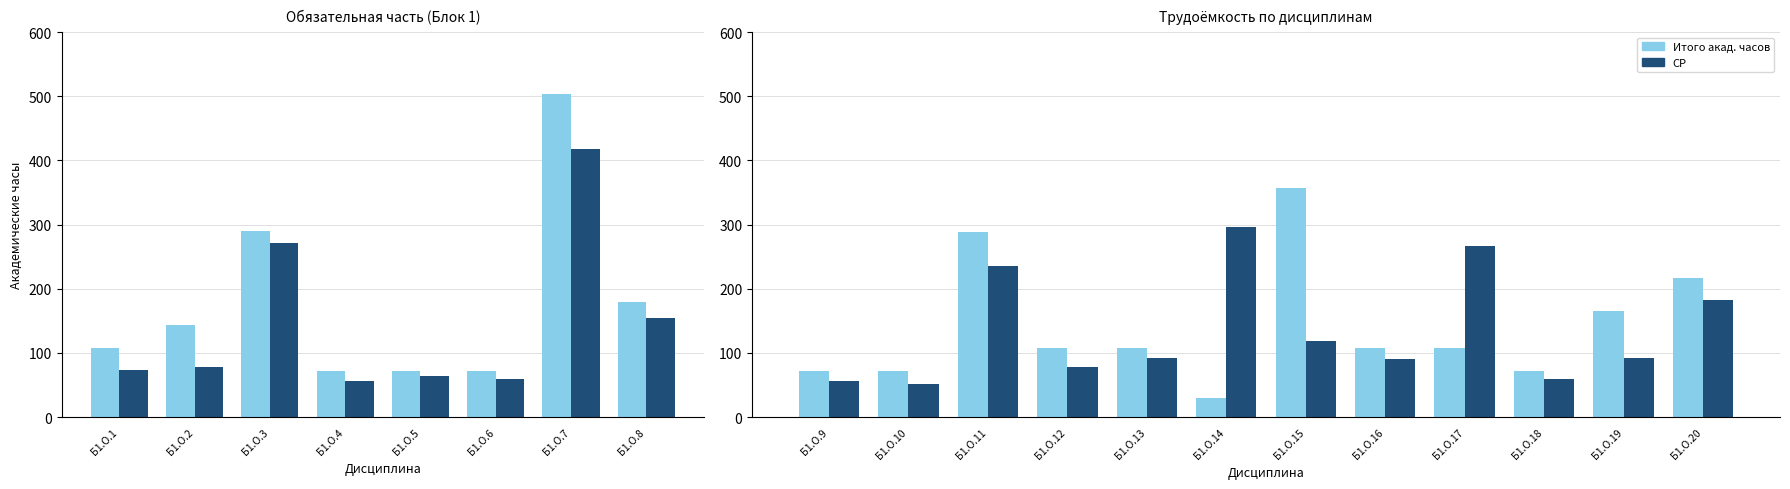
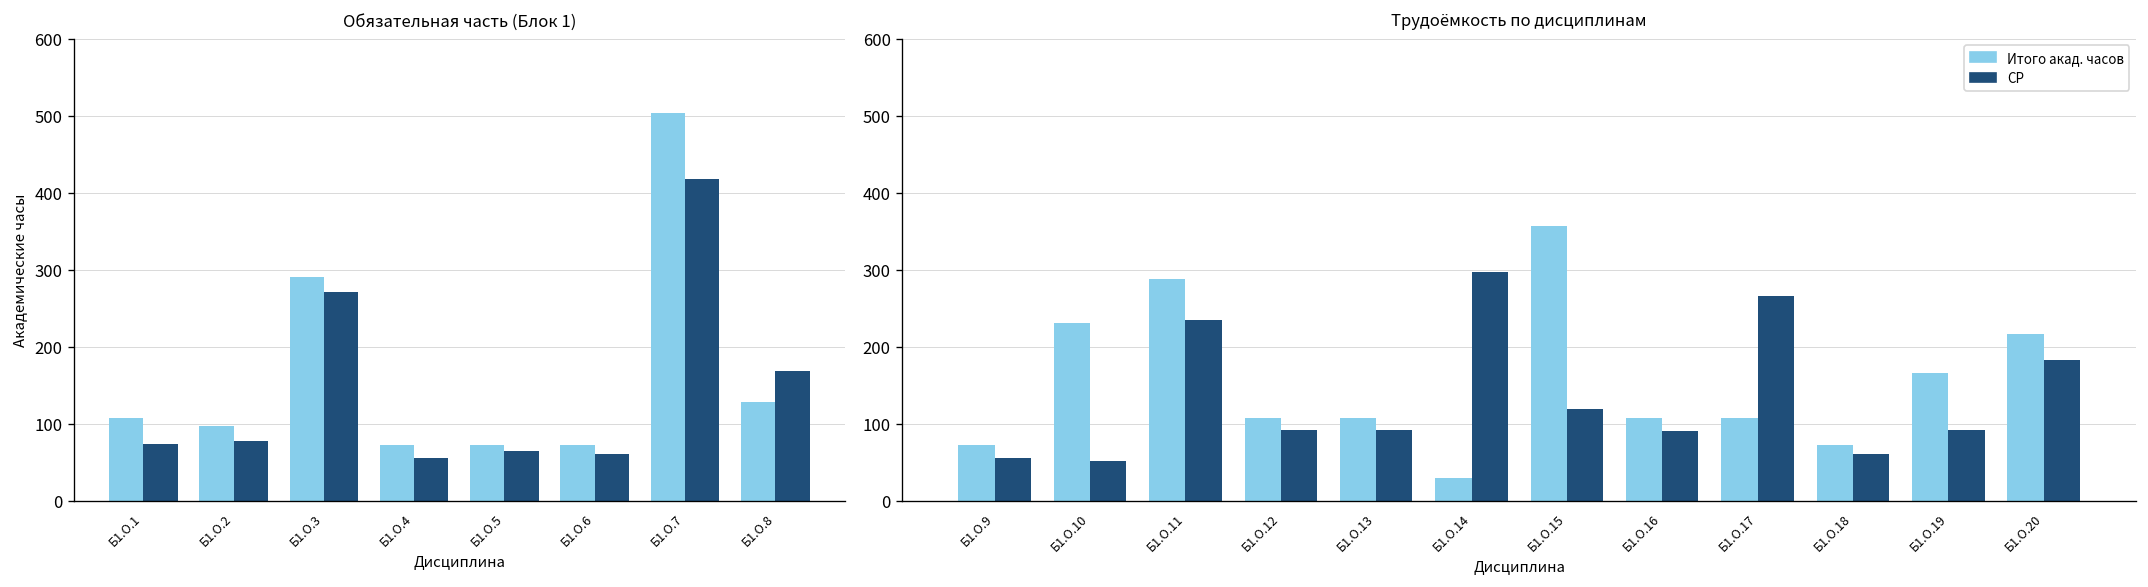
Обязательная часть (Блок 1), Итого акад. часов, Б1.О.2: 140 -> 100
Обязательная часть (Блок 1), Итого акад. часов, Б1.О.8: 180 -> 130
Обязательная часть (Блок 1), СР, Б1.О.8: 160 -> 170
Трудоёмкость по дисциплинам, Итого акад. часов, Б1.О.10: 70 -> 230
Трудоёмкость по дисциплинам, СР, Б1.О.12: 80 -> 90
